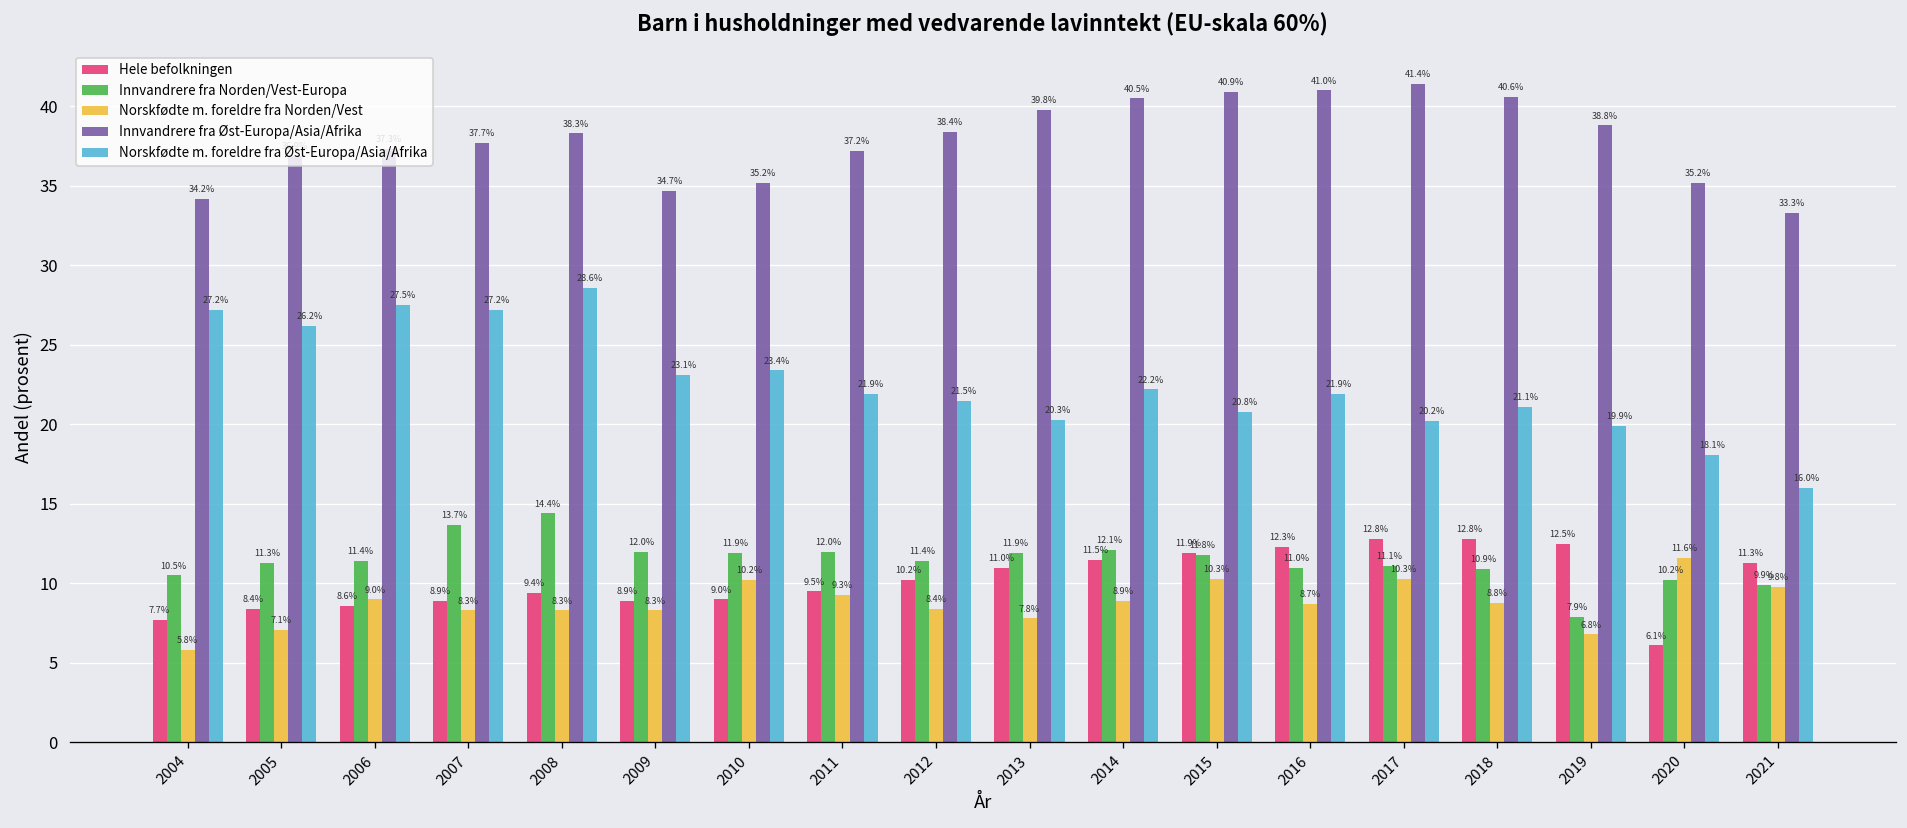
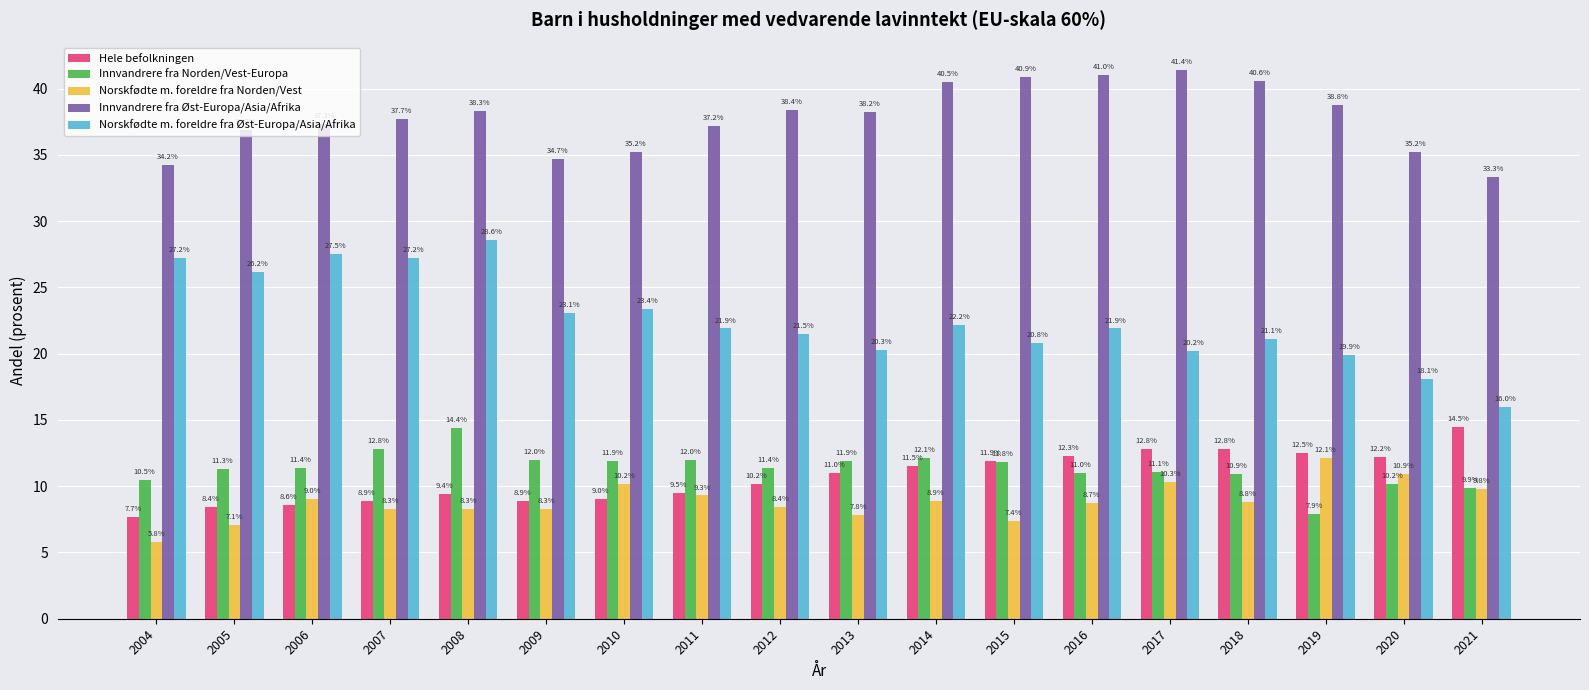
Innvandrere fra Norden/Vest-Europa, 2007: 13.7% -> 12.8%
Innvandrere fra Øst-Europa/Asia/Afrika, 2013: 39.8% -> 38.2%
Norskfødte m. foreldre fra Norden/Vest, 2015: 10.3% -> 7.4%
Norskfødte m. foreldre fra Norden/Vest, 2019: 6.8% -> 12.1%
Hele befolkningen, 2020: 6.1% -> 12.2%
Norskfødte m. foreldre fra Norden/Vest, 2020: 11.6% -> 10.9%
Hele befolkningen, 2021: 11.3% -> 14.5%
